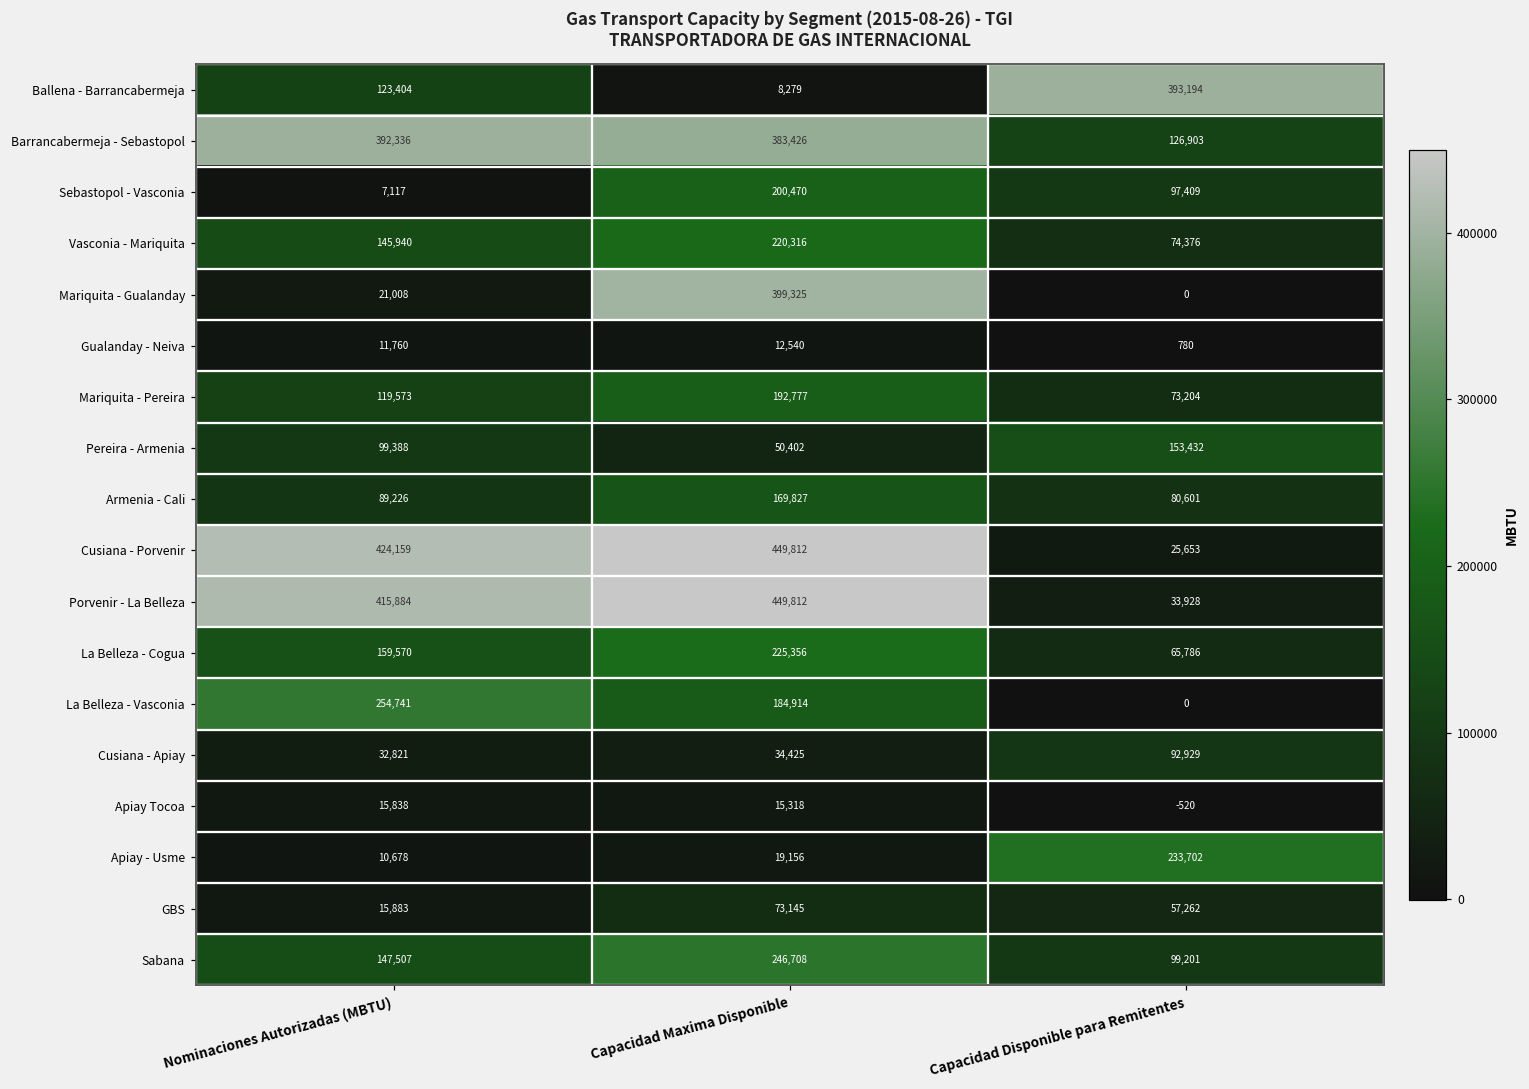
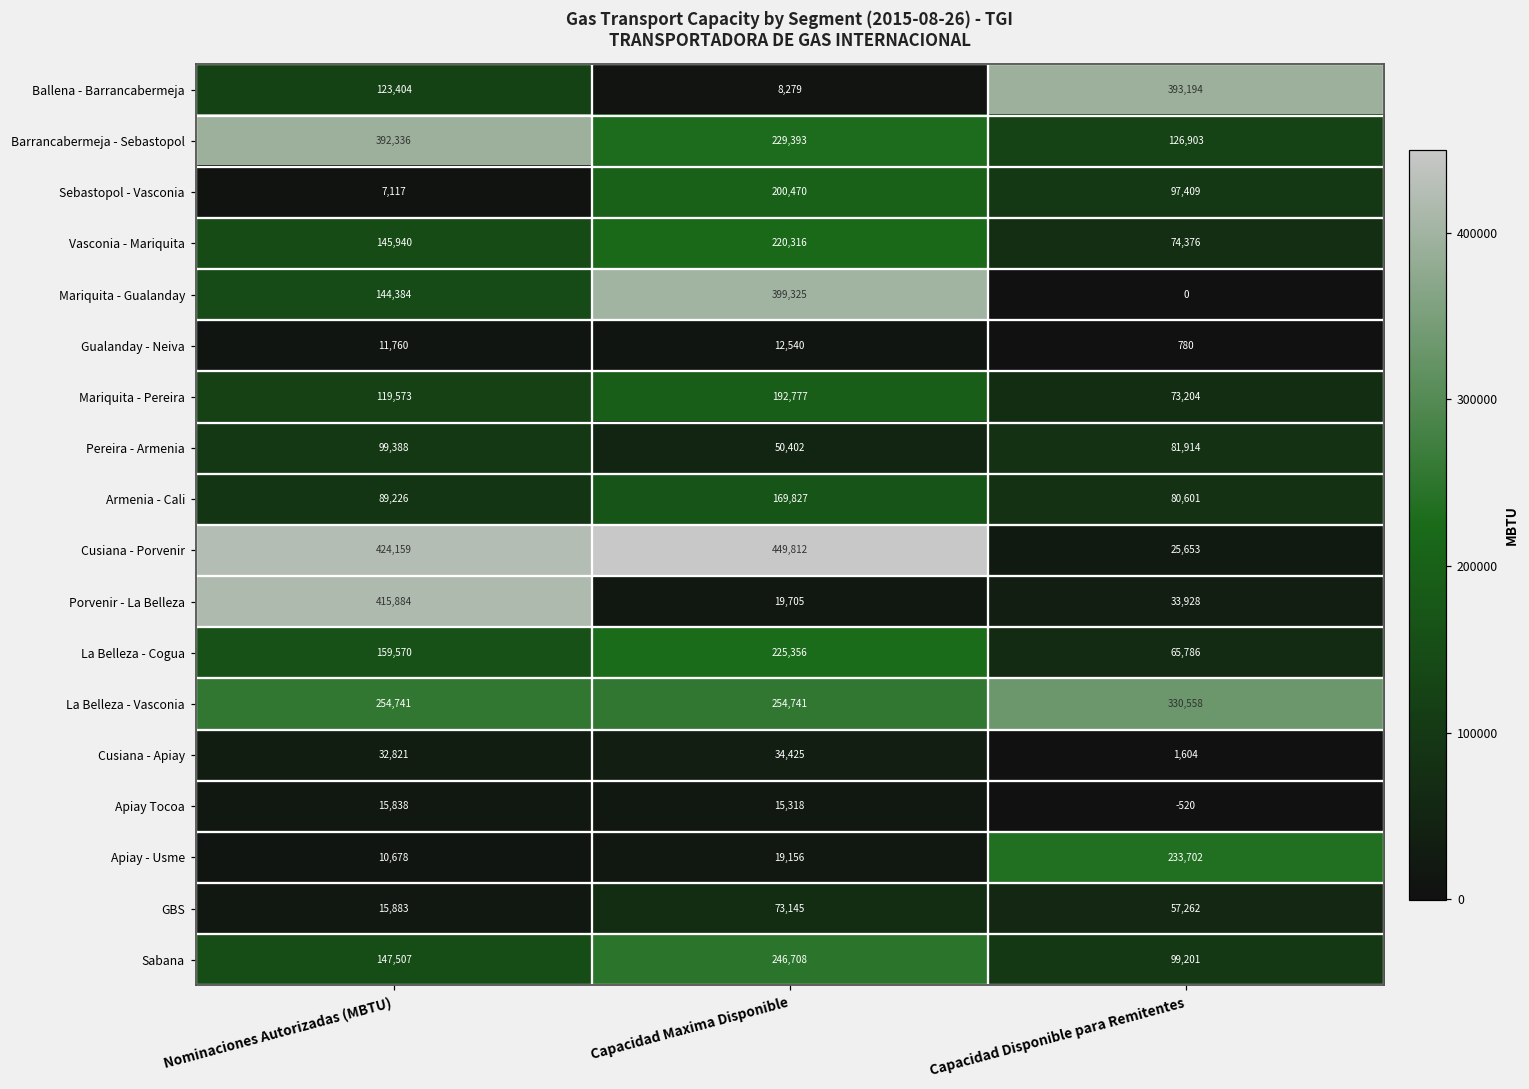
Barrancabermeja - Sebastopol, Capacidad Maxima Disponible: 383,426 -> 229,393
Mariquita - Gualanday, Nominaciones Autorizadas (MBTU): 21,008 -> 144,384
Pereira - Armenia, Capacidad Disponible para Remitentes: 153,432 -> 81,914
Porvenir - La Belleza, Capacidad Maxima Disponible: 449,812 -> 19,705
La Belleza - Vasconia, Capacidad Maxima Disponible: 184,914 -> 254,741
La Belleza - Vasconia, Capacidad Disponible para Remitentes: 0 -> 330,558
Cusiana - Apiay, Capacidad Disponible para Remitentes: 92,929 -> 1,604
